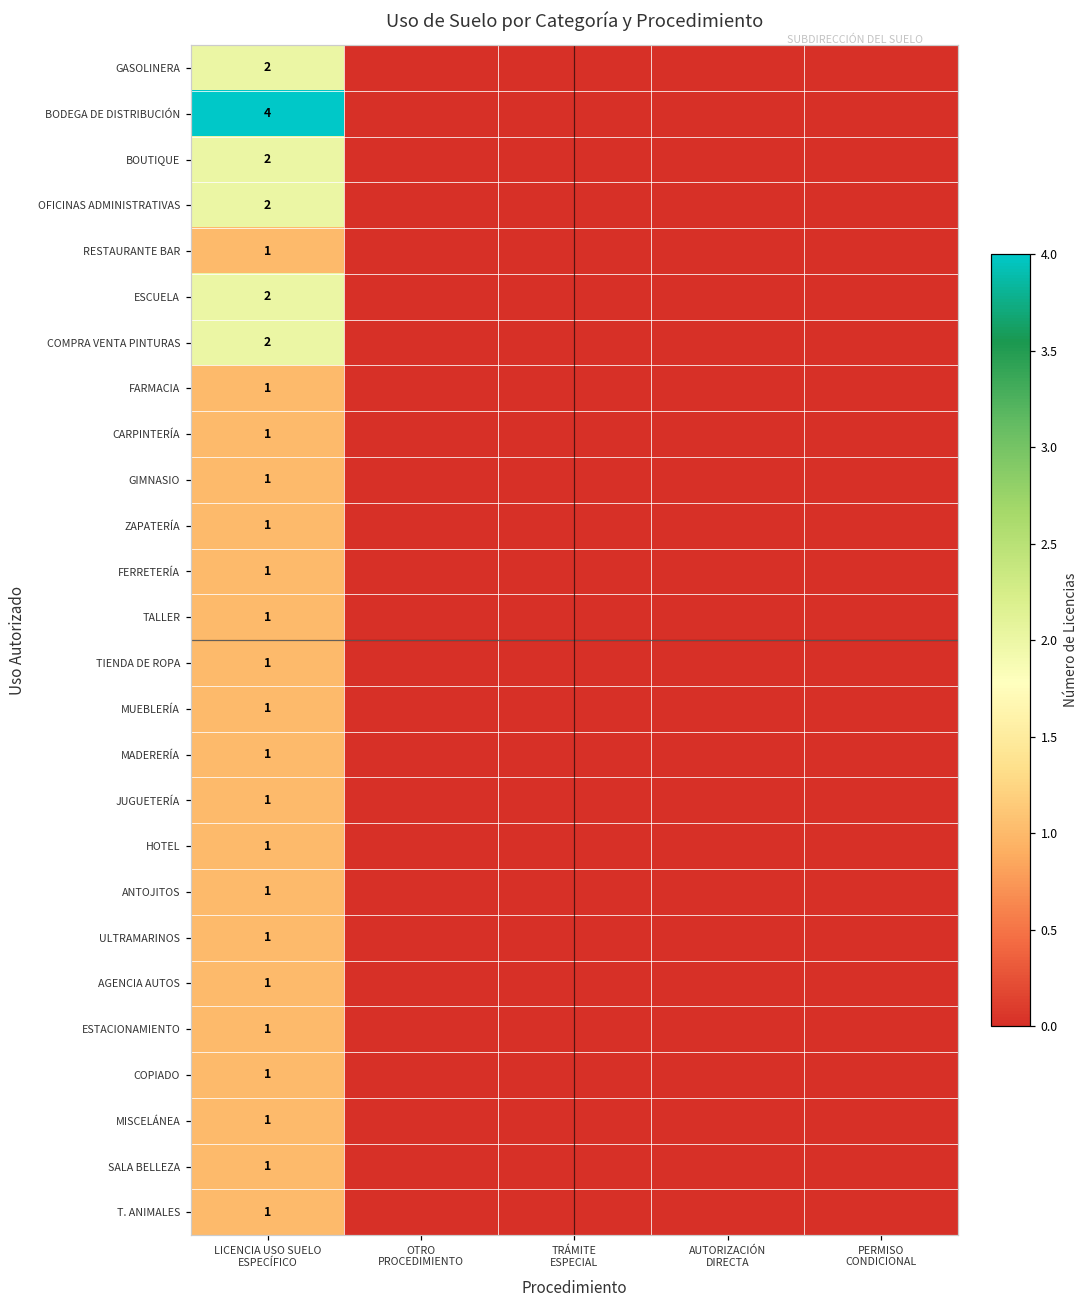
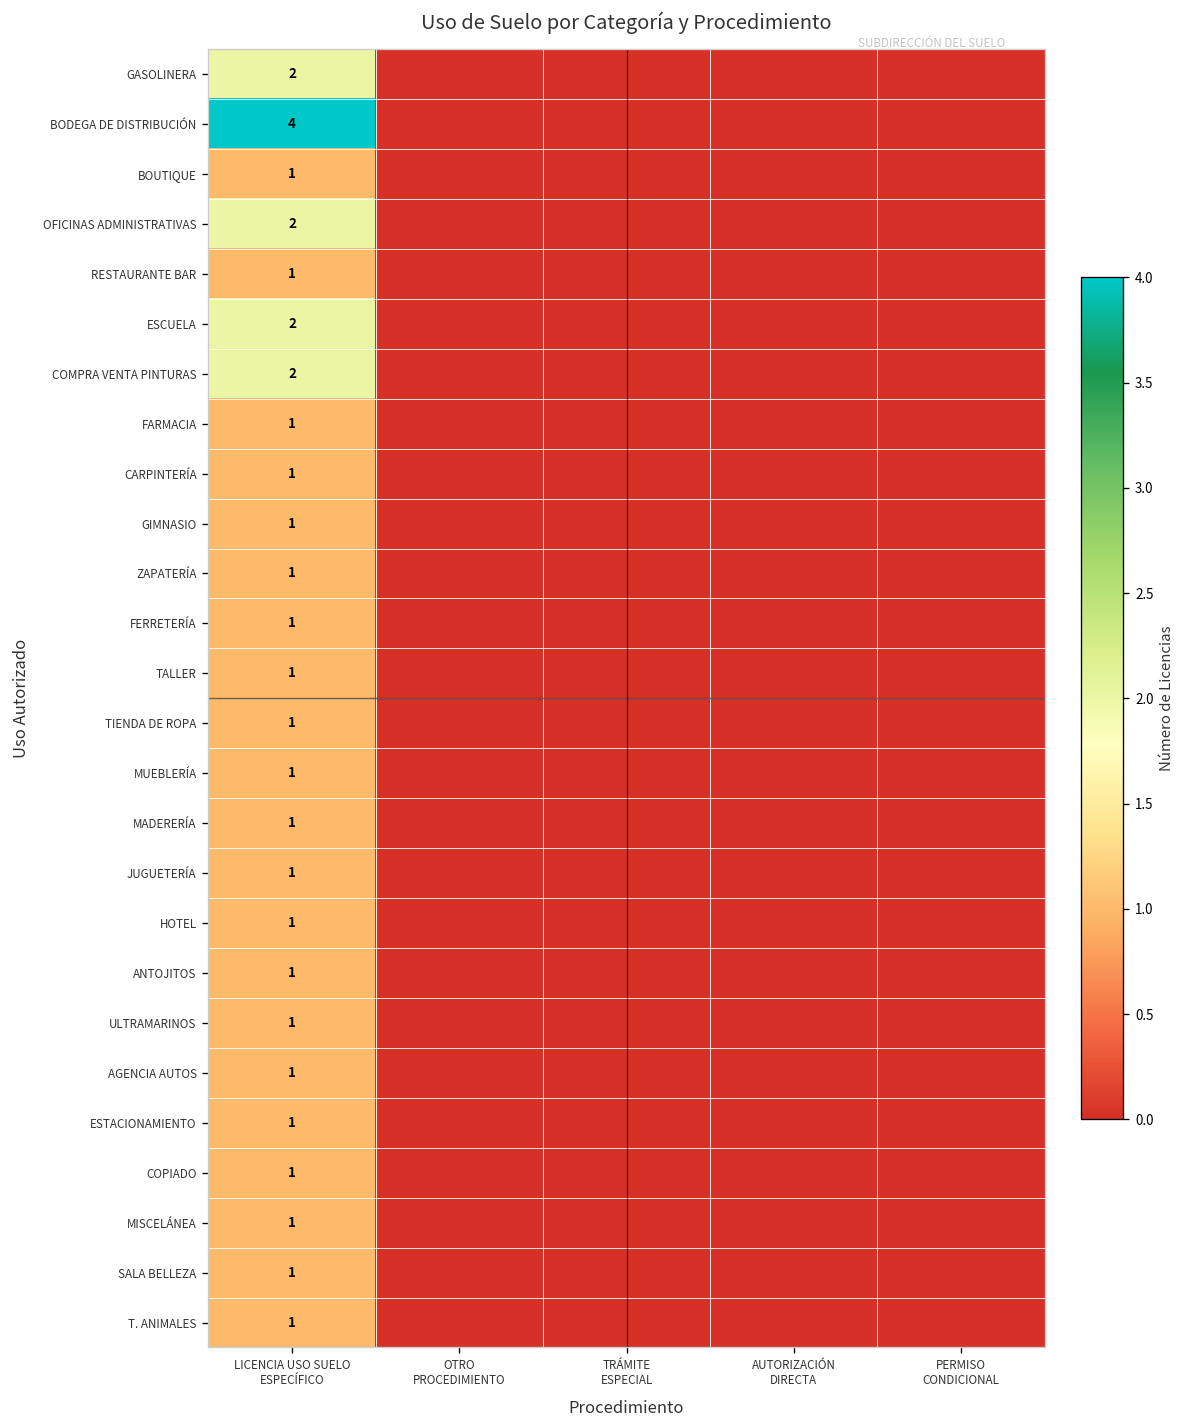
BOUTIQUE, LICENCIA USO SUELO ESPECÍFICO: 2 -> 1
